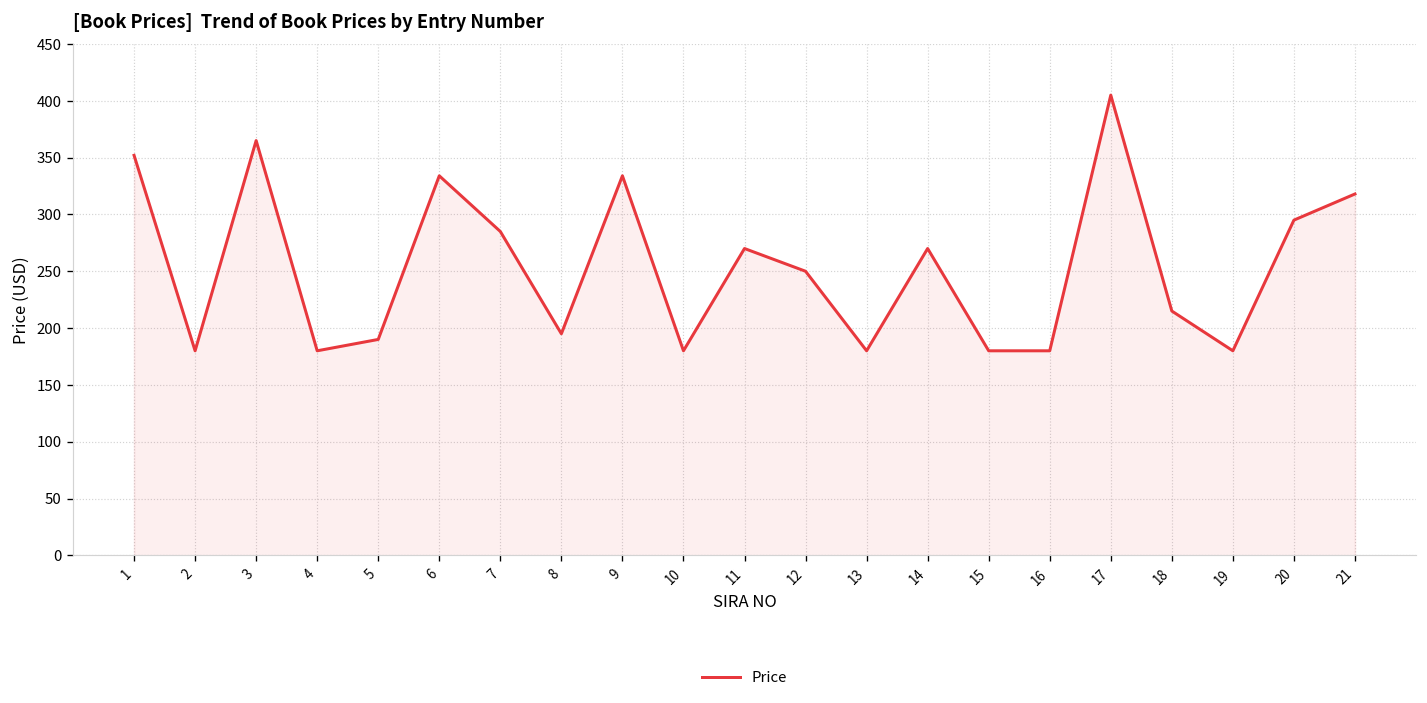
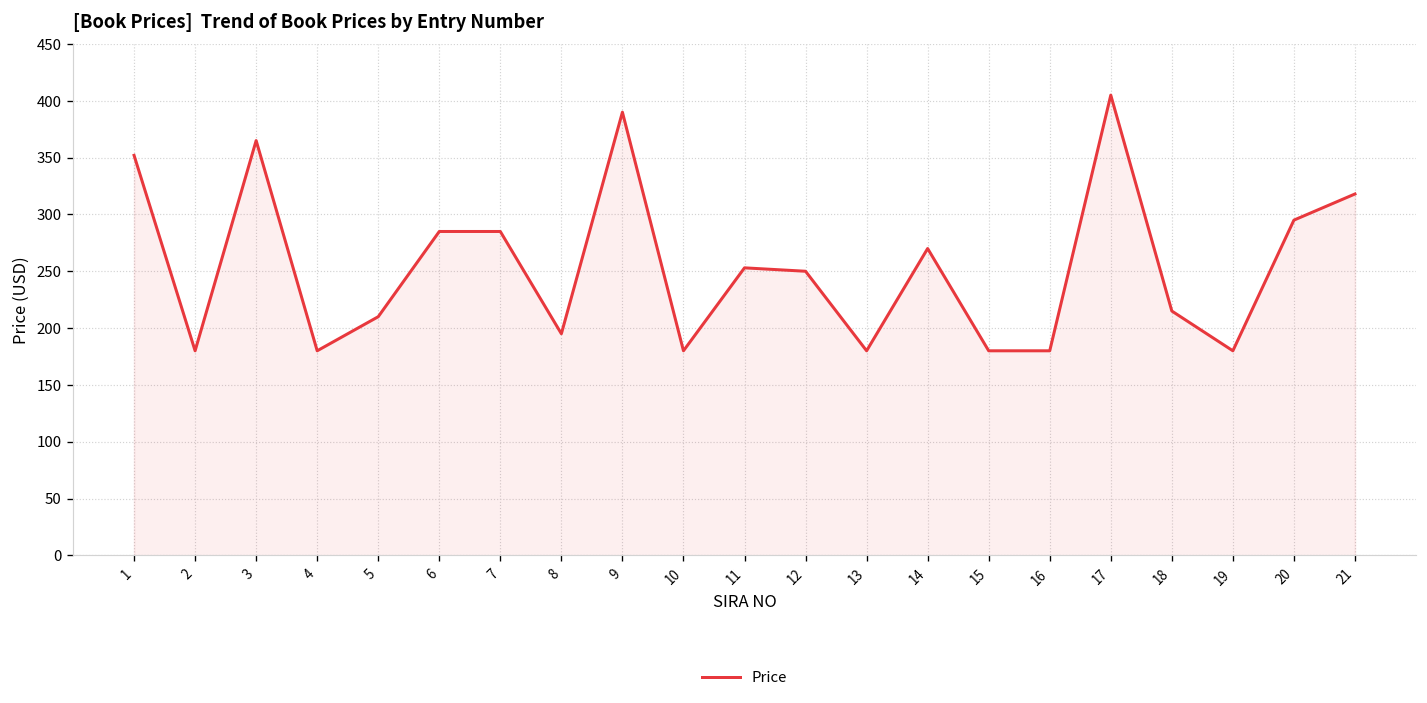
5: 190 -> 210
6: 330 -> 290
9: 330 -> 390
11: 270 -> 250
